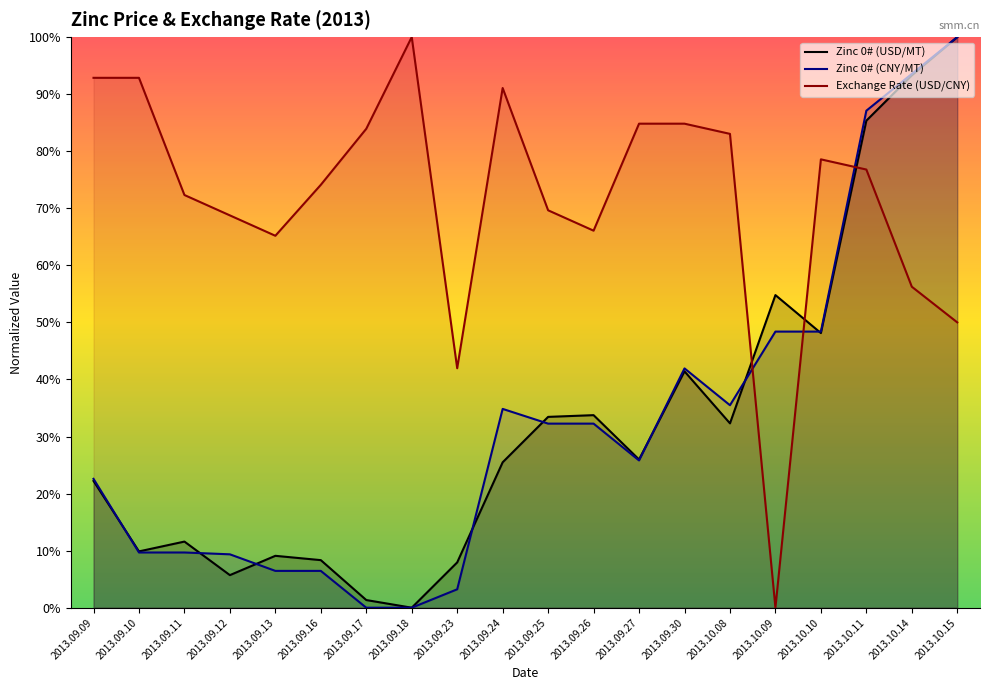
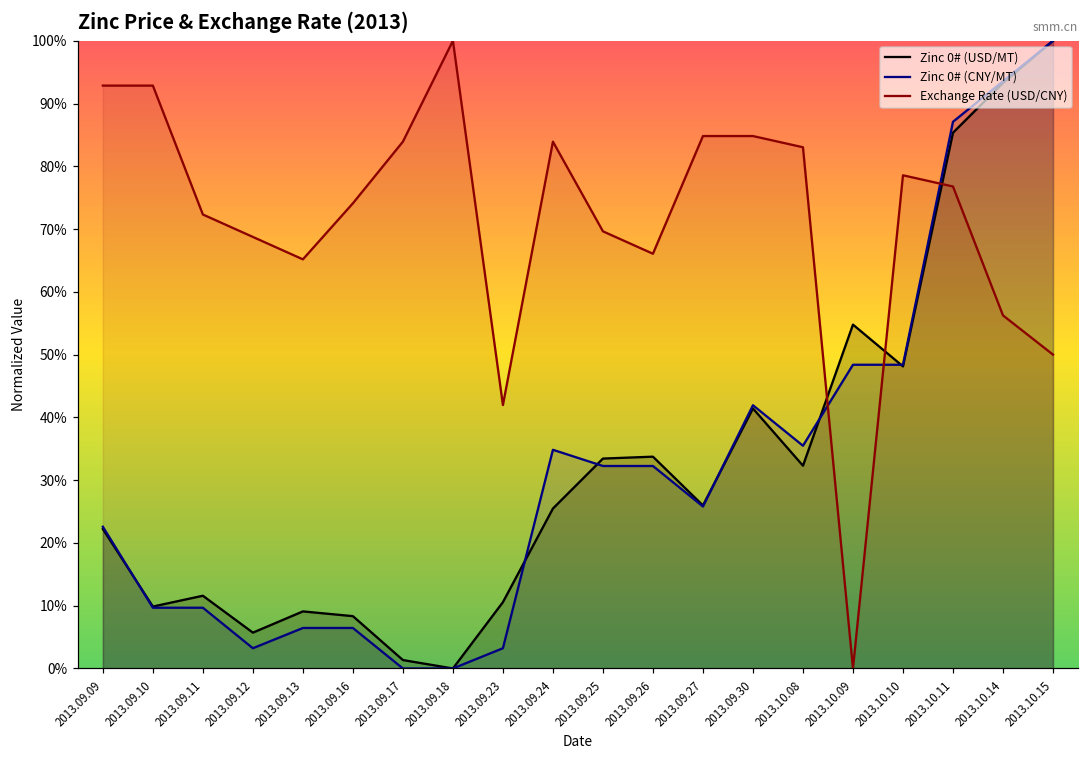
Zinc 0# (CNY/MT), 2013.09.12: 9% -> 3%
Zinc 0# (USD/MT), 2013.09.23: 8% -> 11%
Exchange Rate (USD/CNY), 2013.09.24: 91% -> 84%
